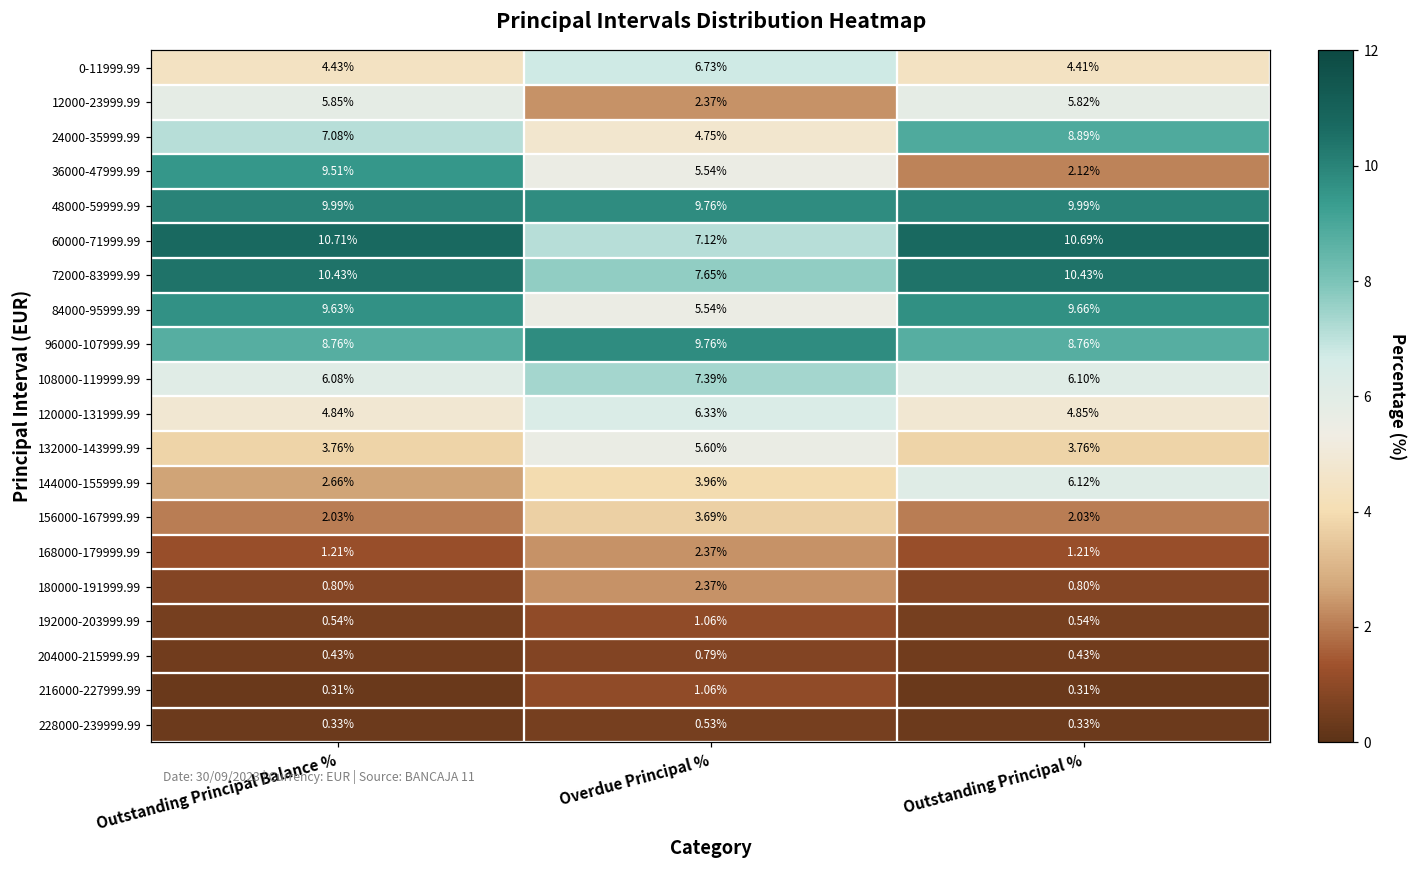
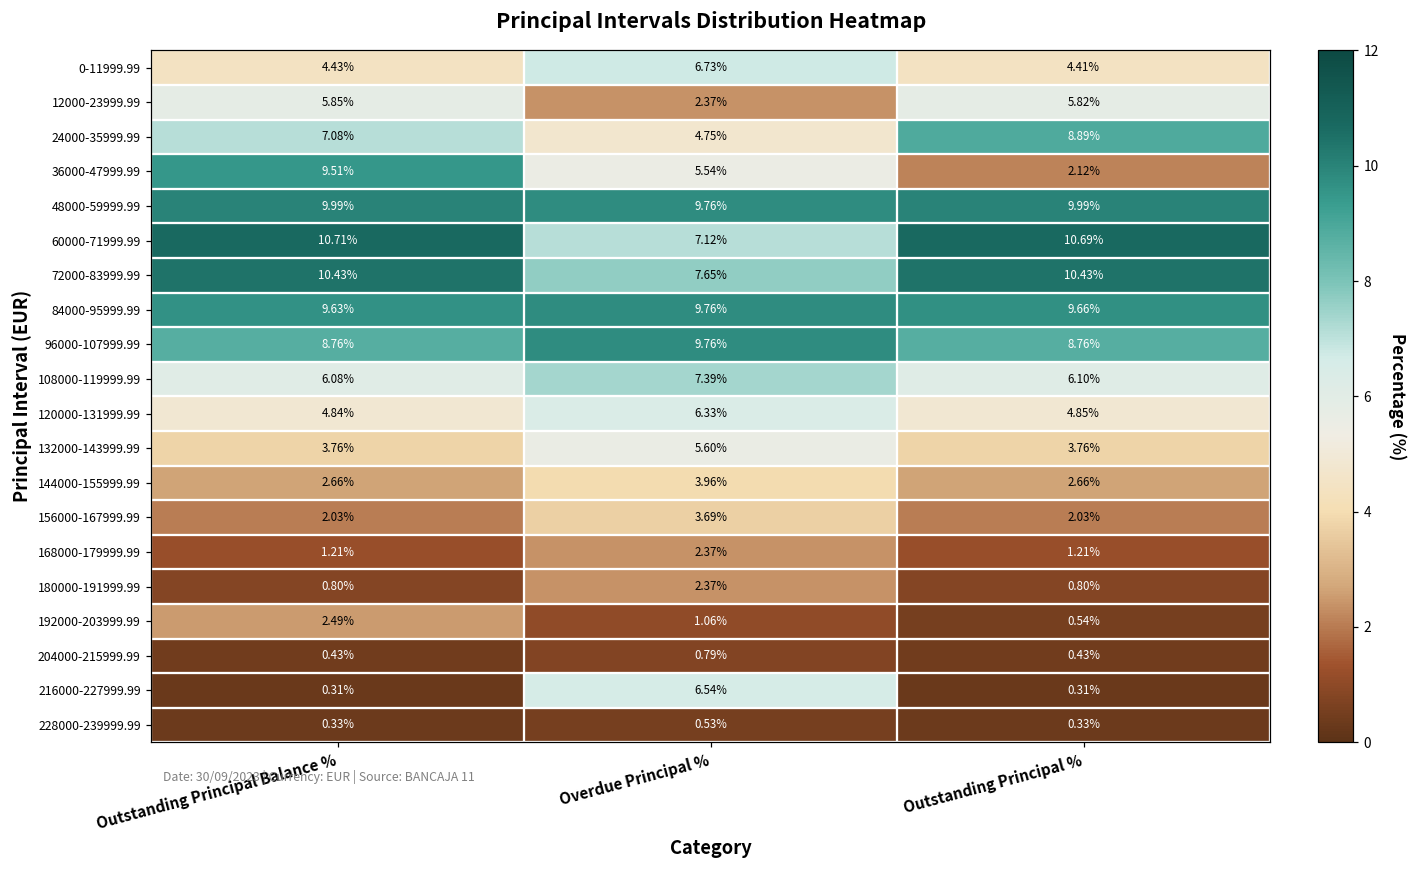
84000-95999.99, Overdue Principal %: 5.54% -> 9.76%
144000-155999.99, Outstanding Principal %: 6.12% -> 2.66%
192000-203999.99, Outstanding Principal Balance %: 0.54% -> 2.49%
216000-227999.99, Overdue Principal %: 1.06% -> 6.54%
